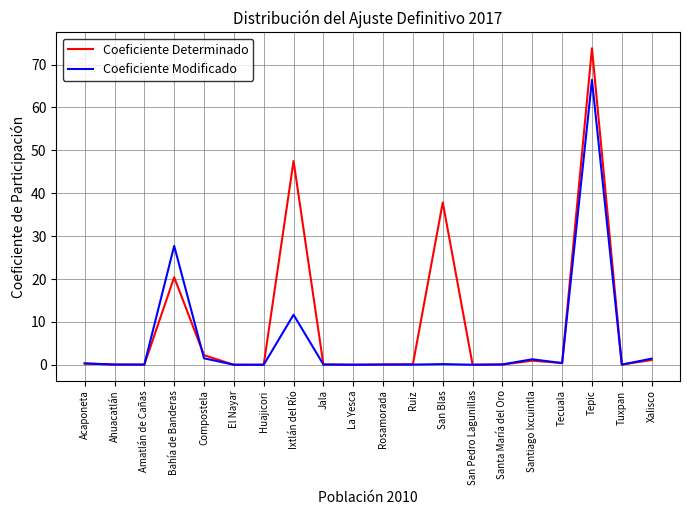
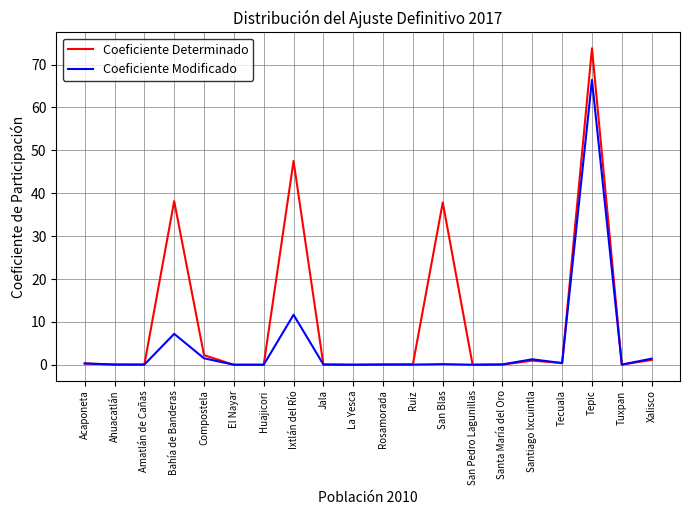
Coeficiente Determinado, Bahía de Banderas: 20 -> 38
Coeficiente Modificado, Bahía de Banderas: 28 -> 7
